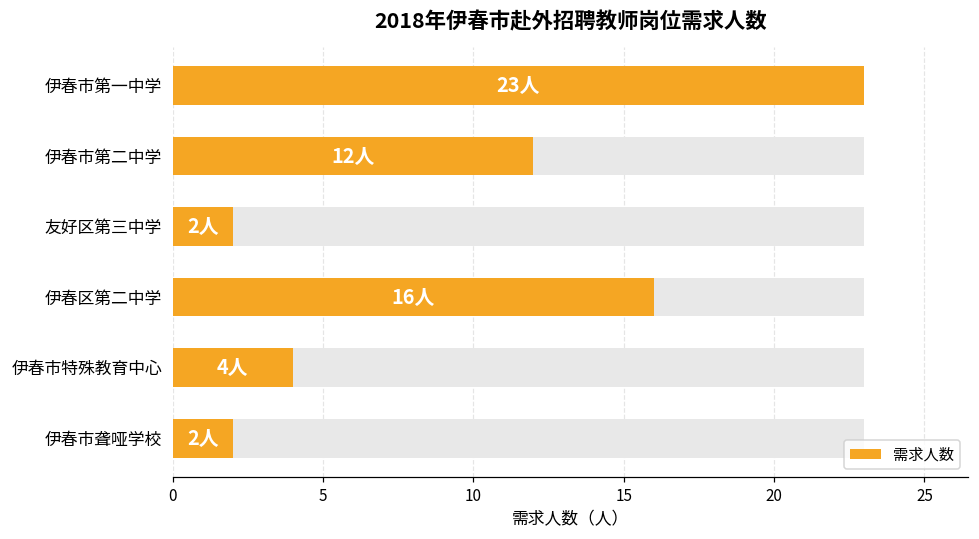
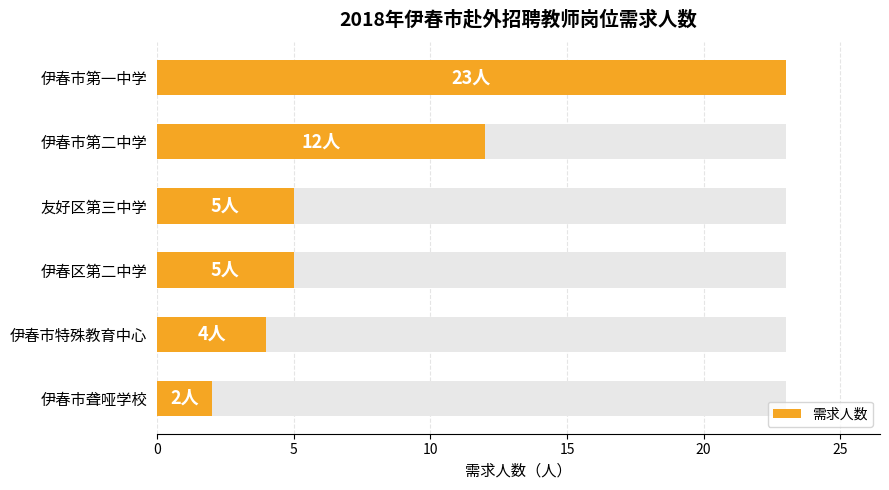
需求人数, 友好区第三中学: 2人 -> 5人
需求人数, 伊春区第二中学: 16人 -> 5人
